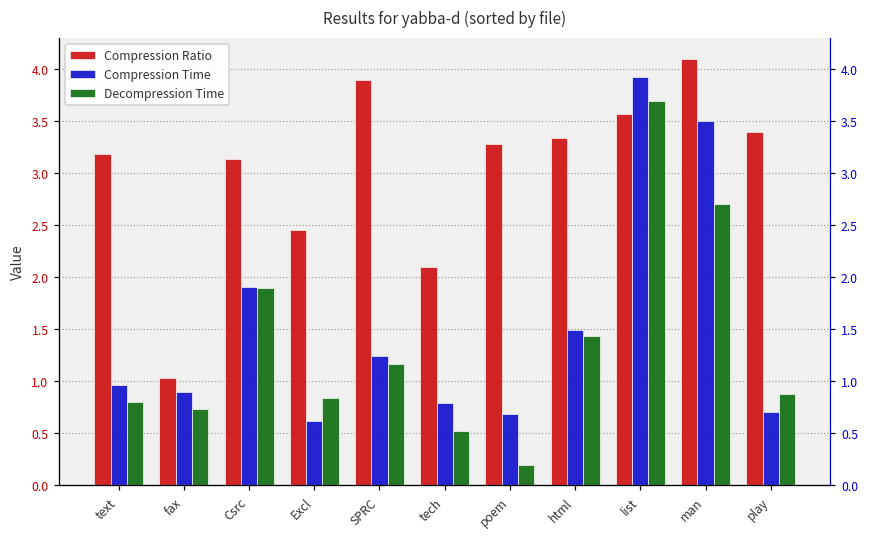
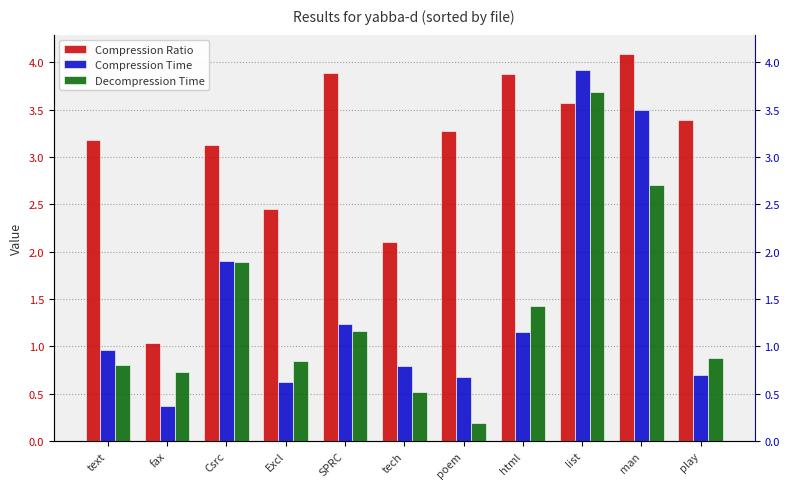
Compression Time, fax: 0.9 -> 0.4
Compression Ratio, html: 3.3 -> 3.9
Compression Time, html: 1.5 -> 1.2
